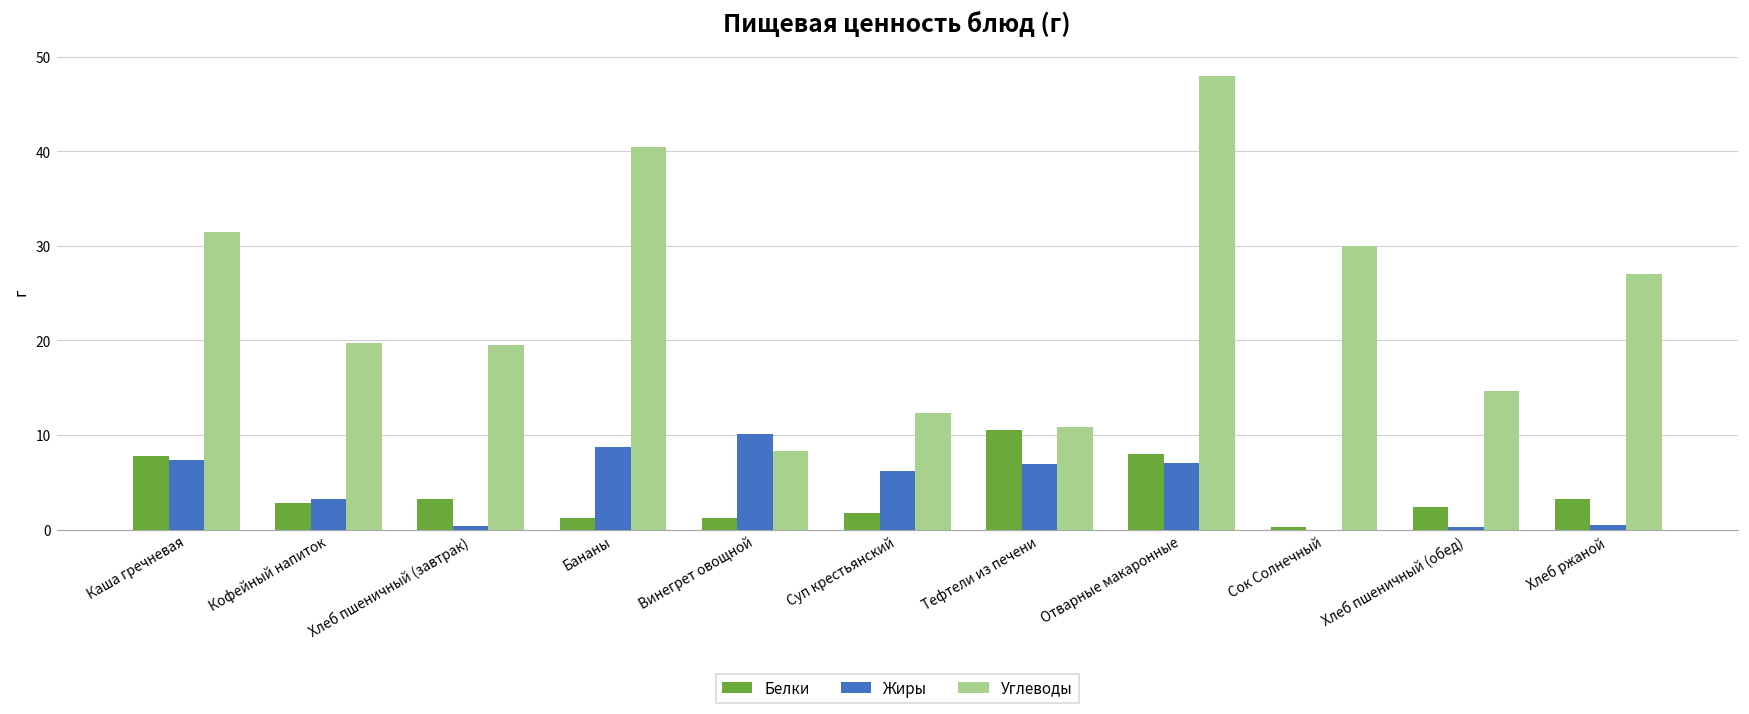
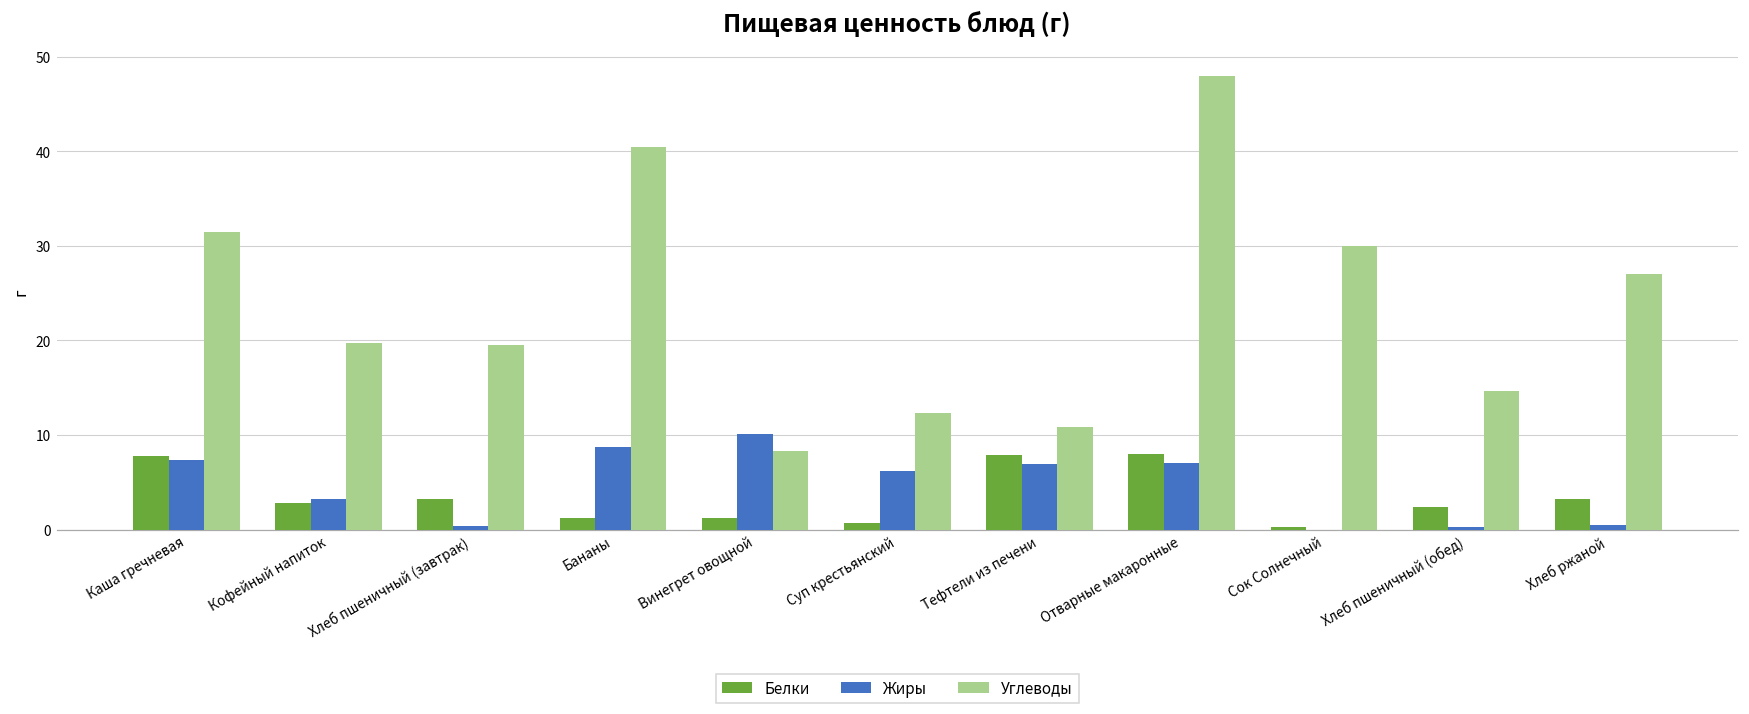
Белки, Суп крестьянский: 2 -> 1
Белки, Тефтели из печени: 11 -> 8
